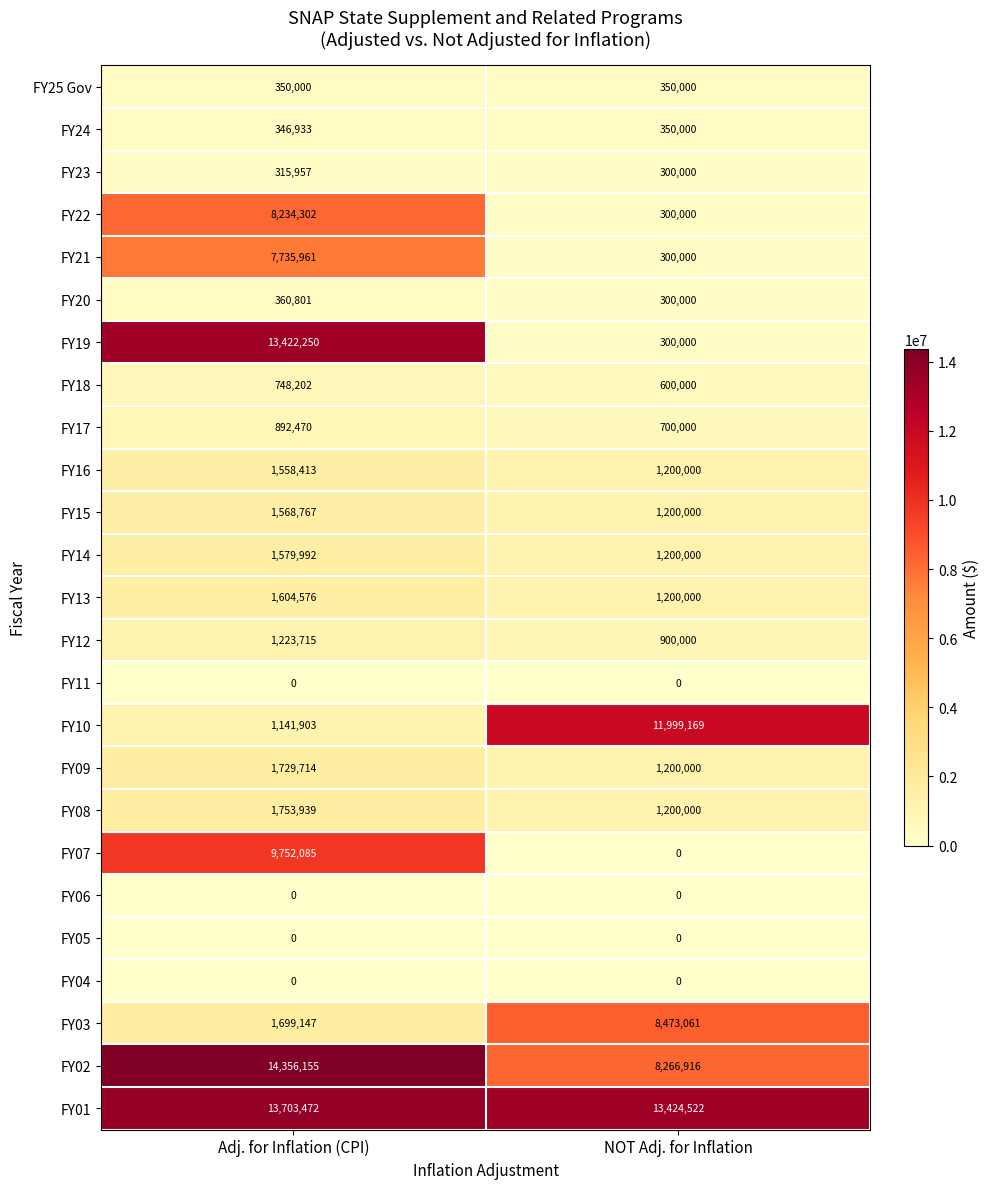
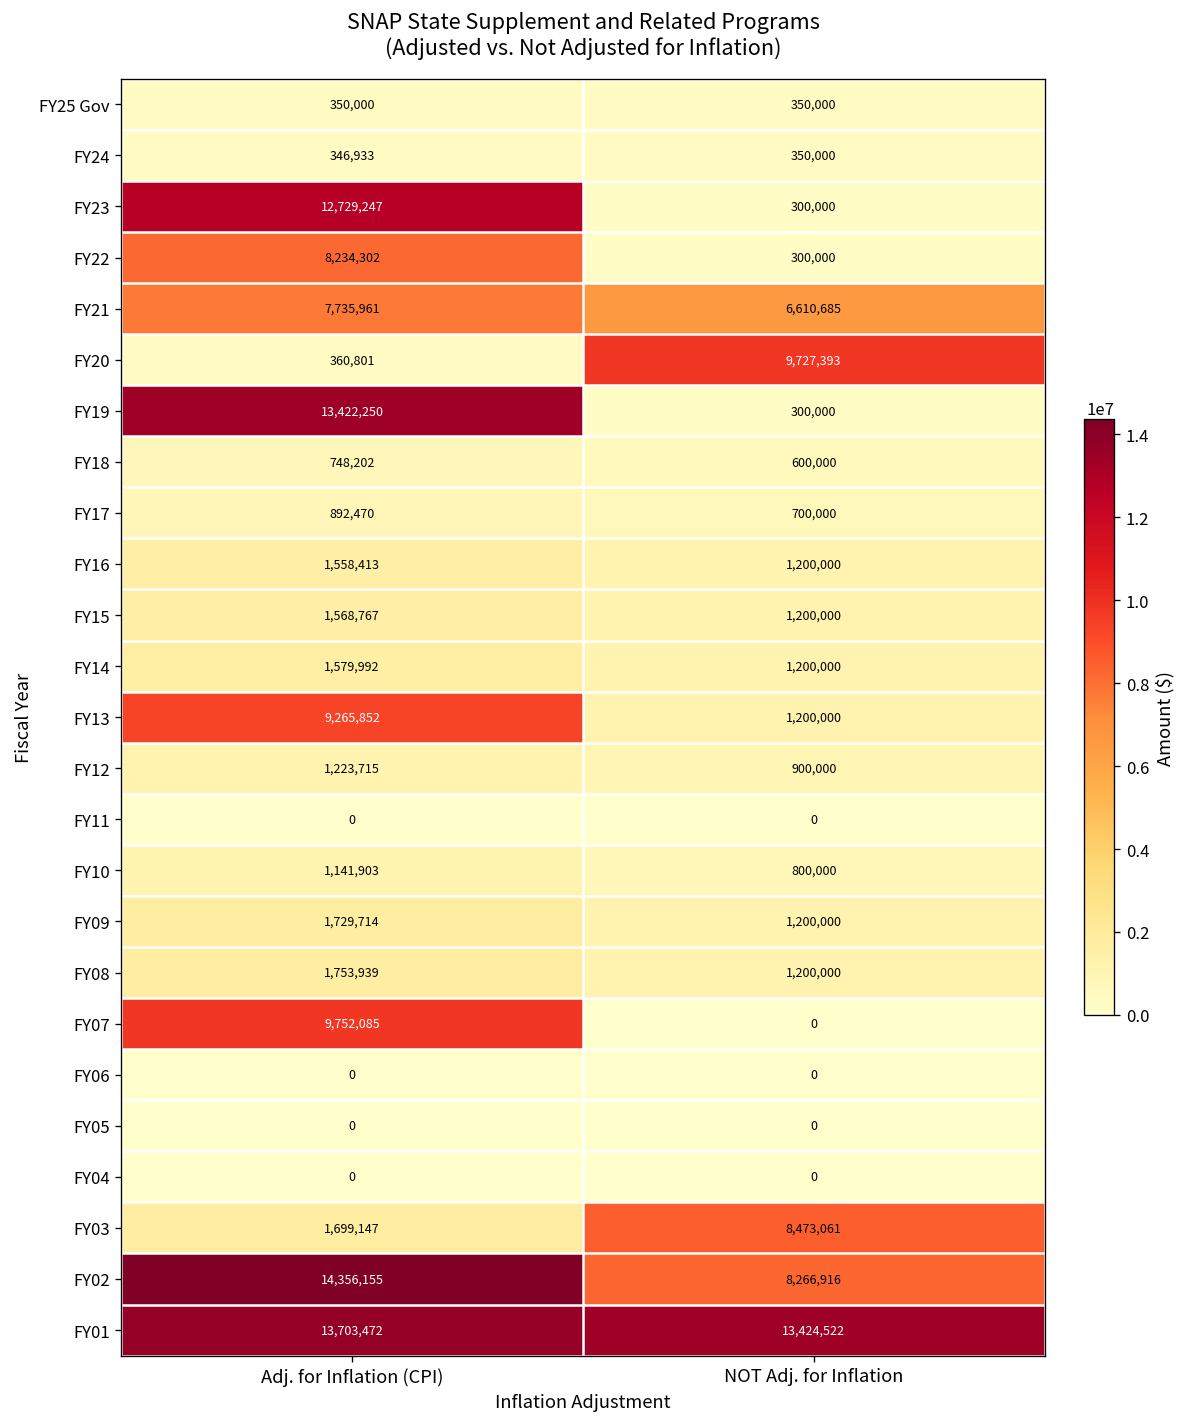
FY23, Adj. for Inflation (CPI): 315,957 -> 12,729,247
FY21, NOT Adj. for Inflation: 300,000 -> 6,610,685
FY20, NOT Adj. for Inflation: 300,000 -> 9,727,393
FY13, Adj. for Inflation (CPI): 1,604,576 -> 9,265,852
FY10, NOT Adj. for Inflation: 11,999,169 -> 800,000
